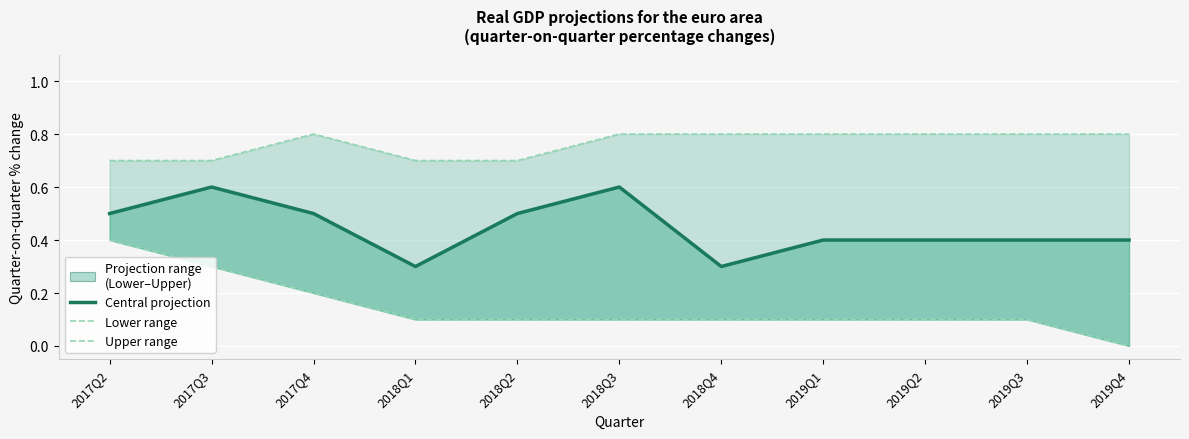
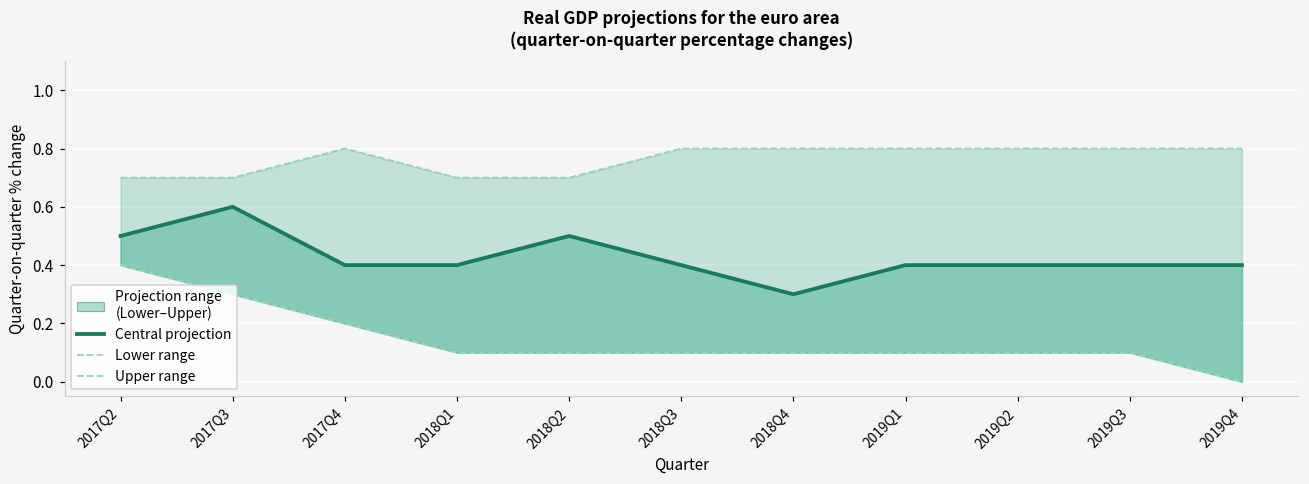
Central projection, 2017Q4: 0.5 -> 0.4
Central projection, 2018Q1: 0.3 -> 0.4
Central projection, 2018Q3: 0.6 -> 0.4
